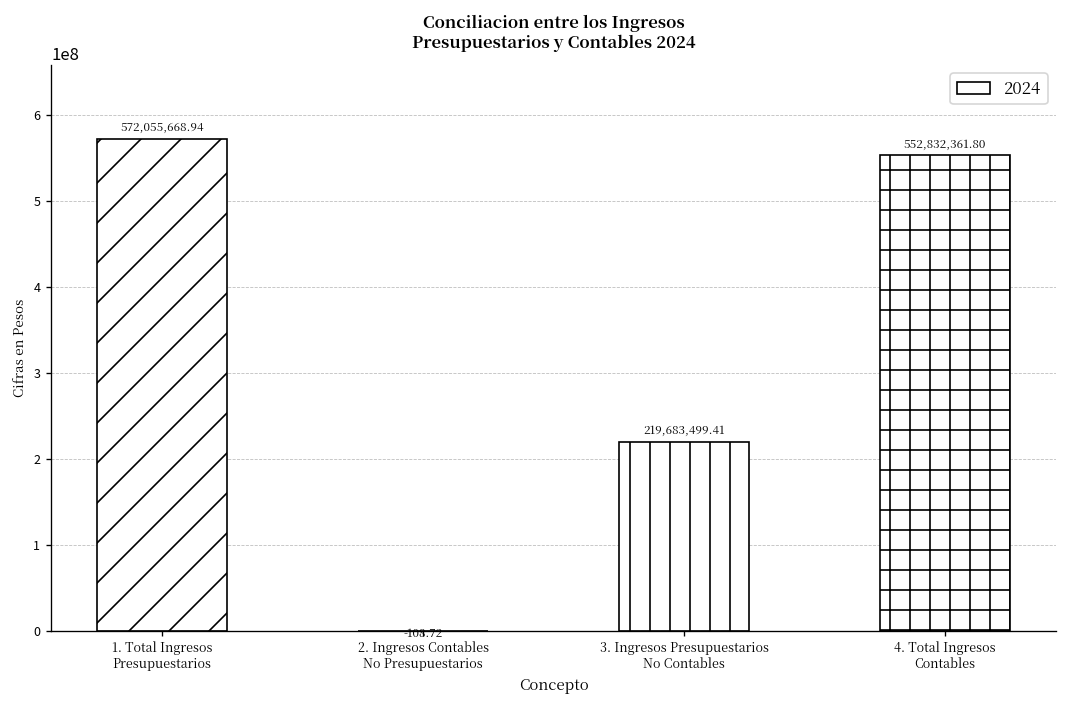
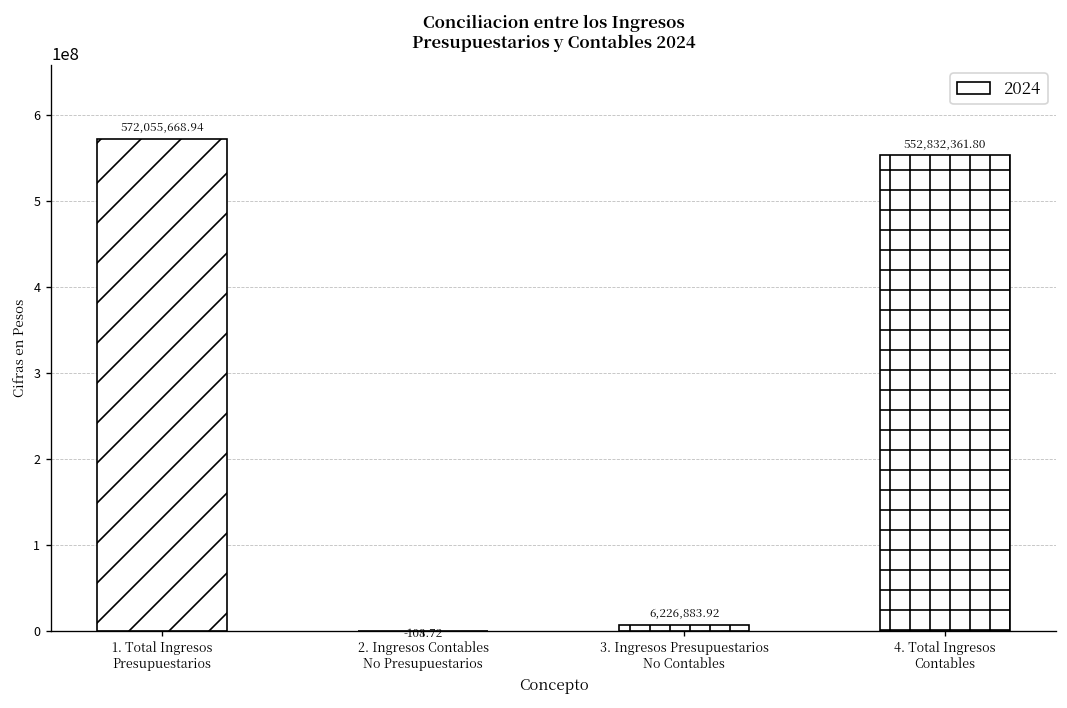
3. Ingresos Presupuestarios No Contables: 219,683,499.41 -> 6,226,883.92
